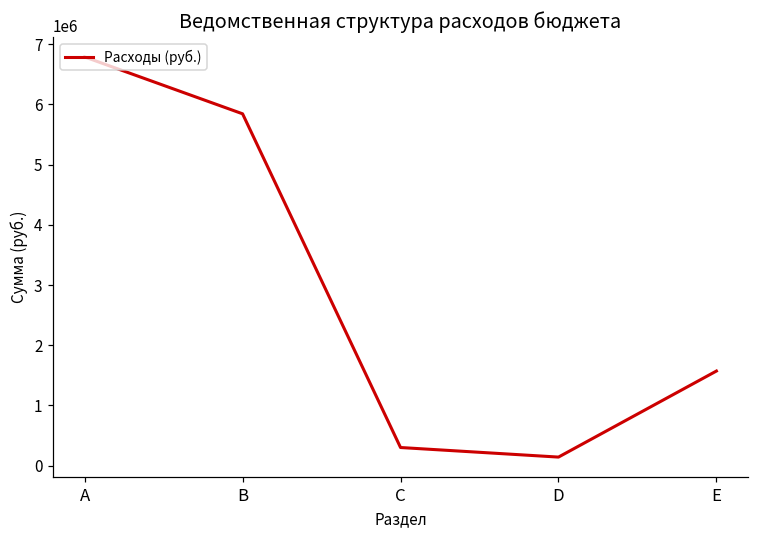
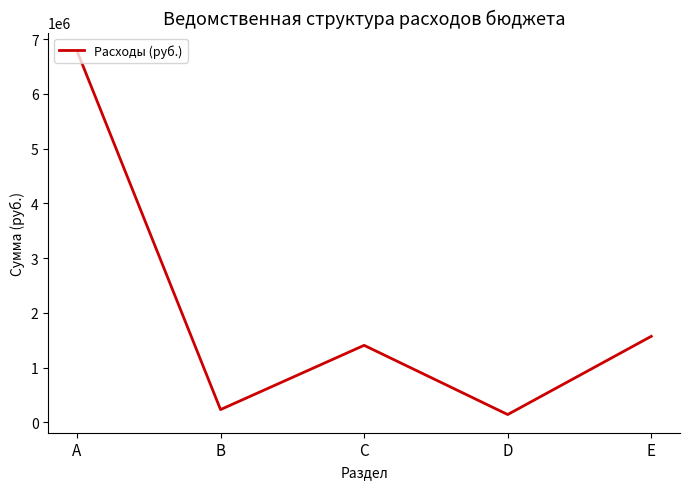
B: 5800000 -> 200000
C: 300000 -> 1400000
